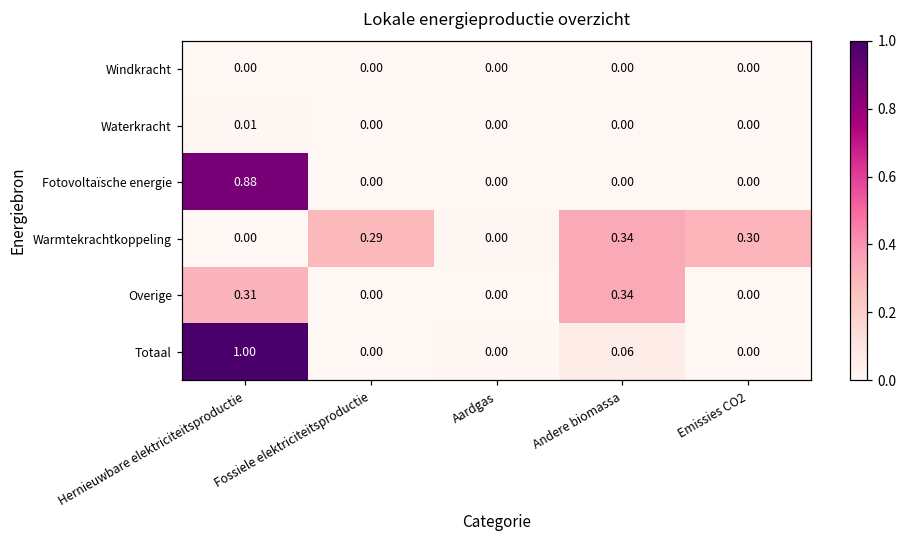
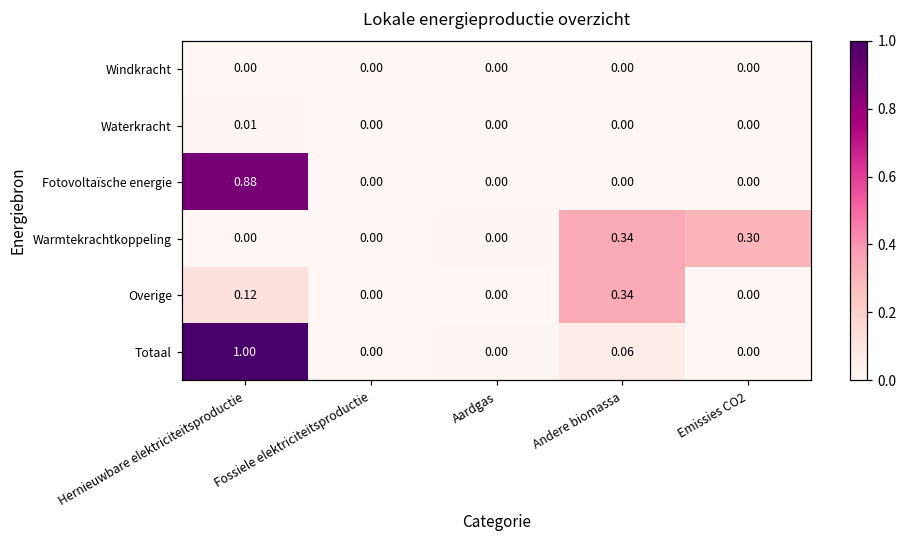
Warmtekrachtkoppeling, Fossiele elektriciteitsproductie: 0.29 -> 0.00
Overige, Hernieuwbare elektriciteitsproductie: 0.31 -> 0.12
